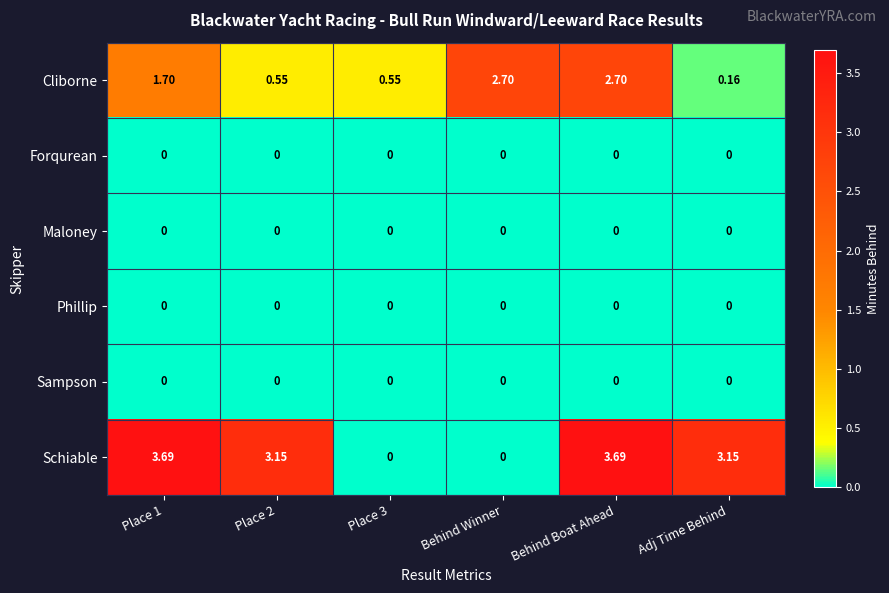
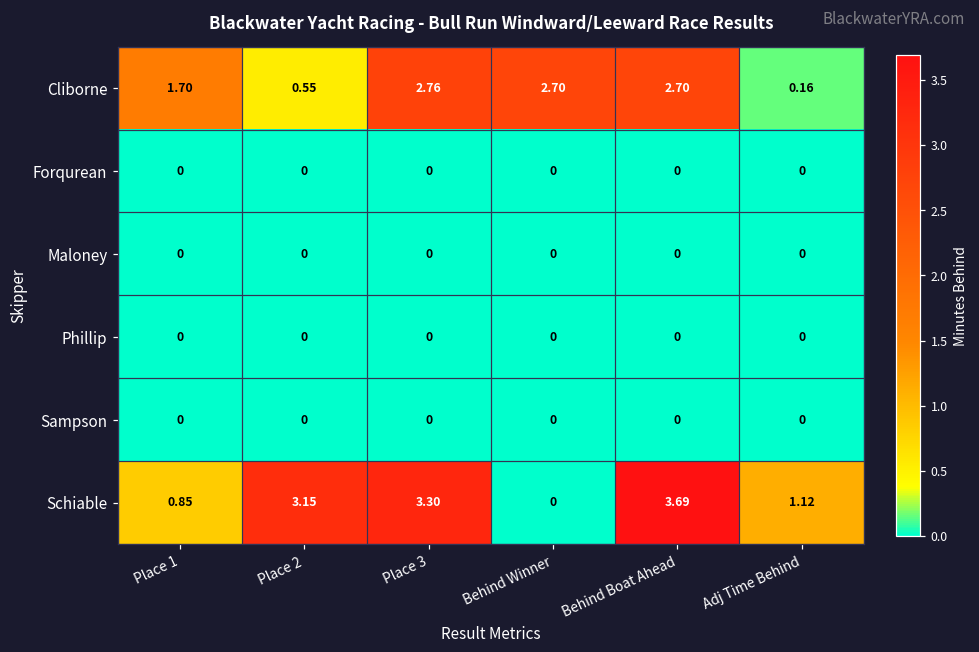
Cliborne, Place 3: 0.55 -> 2.76
Schiable, Place 1: 3.69 -> 0.85
Schiable, Place 3: 0 -> 3.30
Schiable, Adj Time Behind: 3.15 -> 1.12
